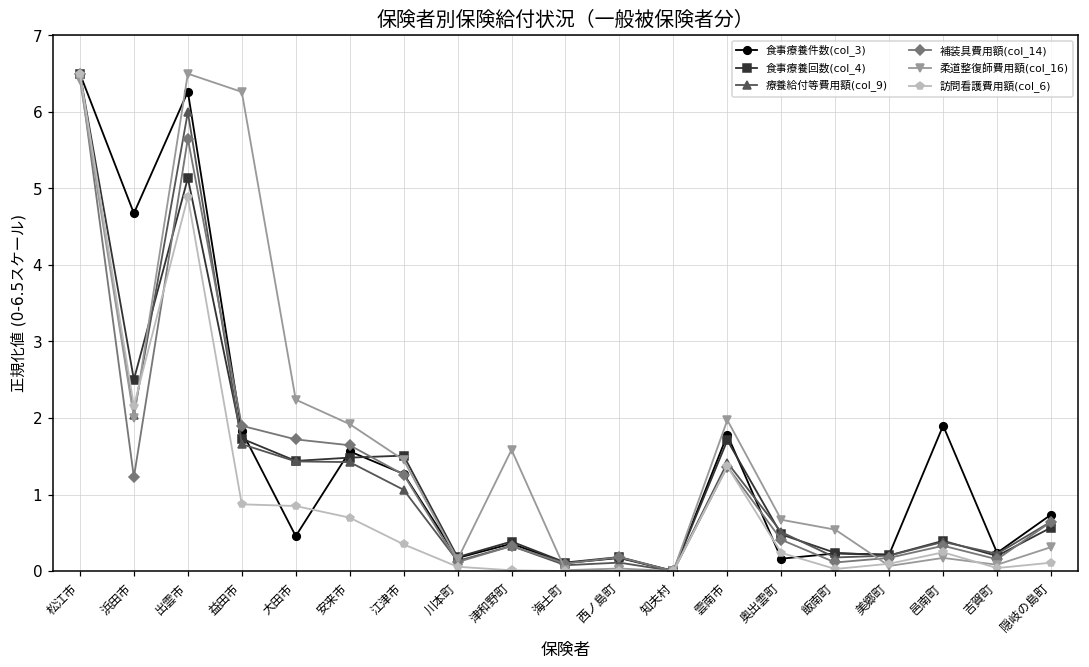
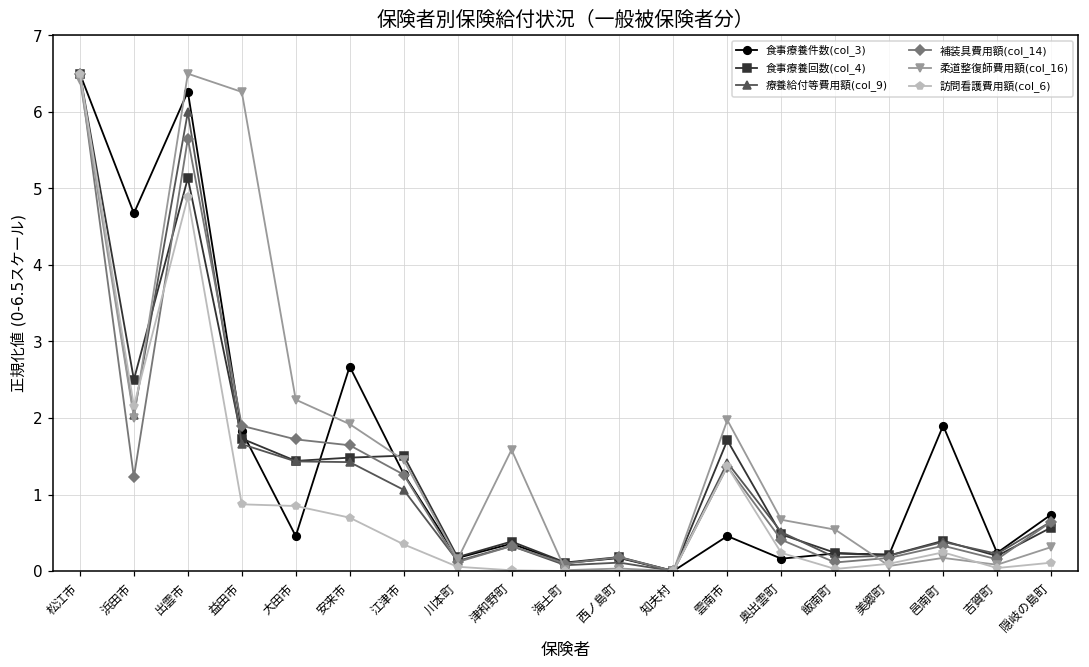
食事療養件数(col_3), 安来市: 1.6 -> 2.7
食事療養件数(col_3), 雲南市: 1.8 -> 0.5
